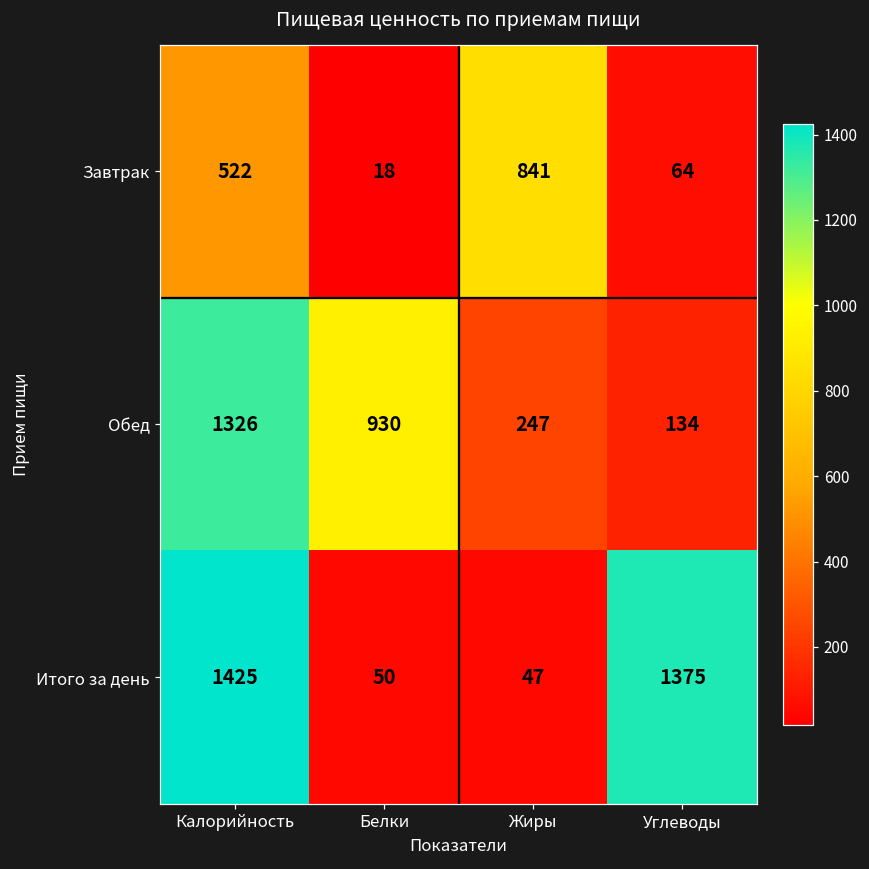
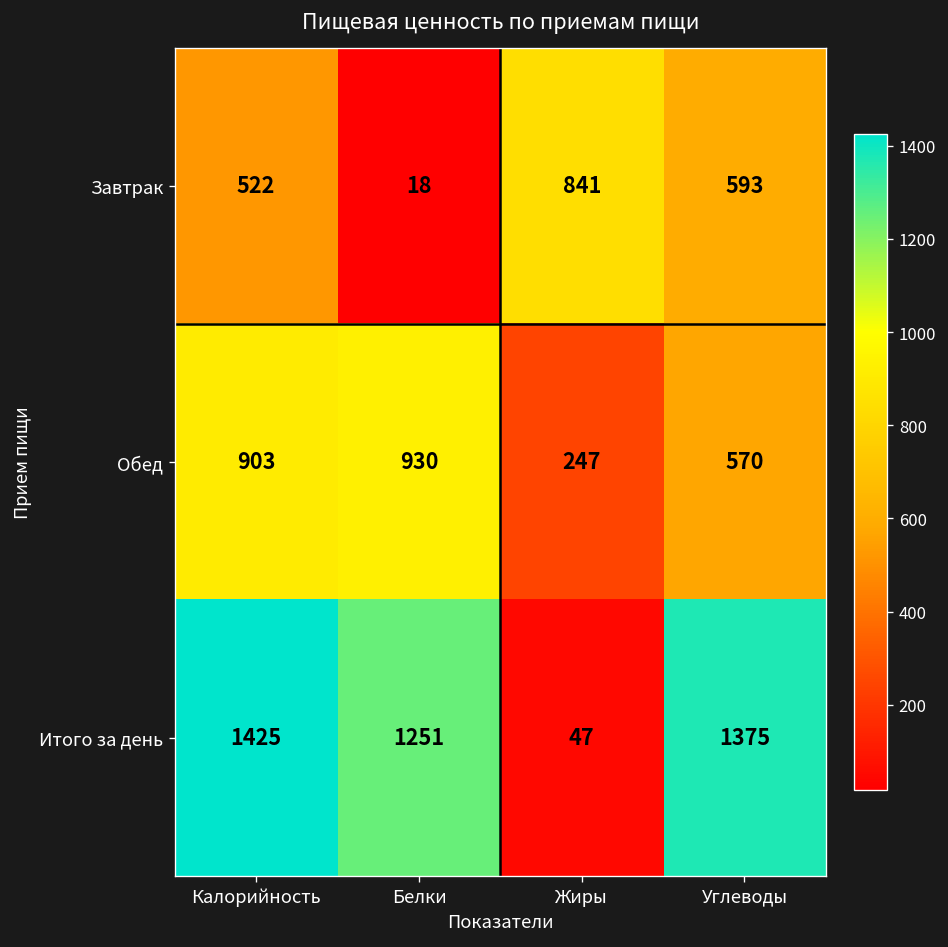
Завтрак, Углеводы: 64 -> 593
Обед, Калорийность: 1326 -> 903
Обед, Углеводы: 134 -> 570
Итого за день, Белки: 50 -> 1251
